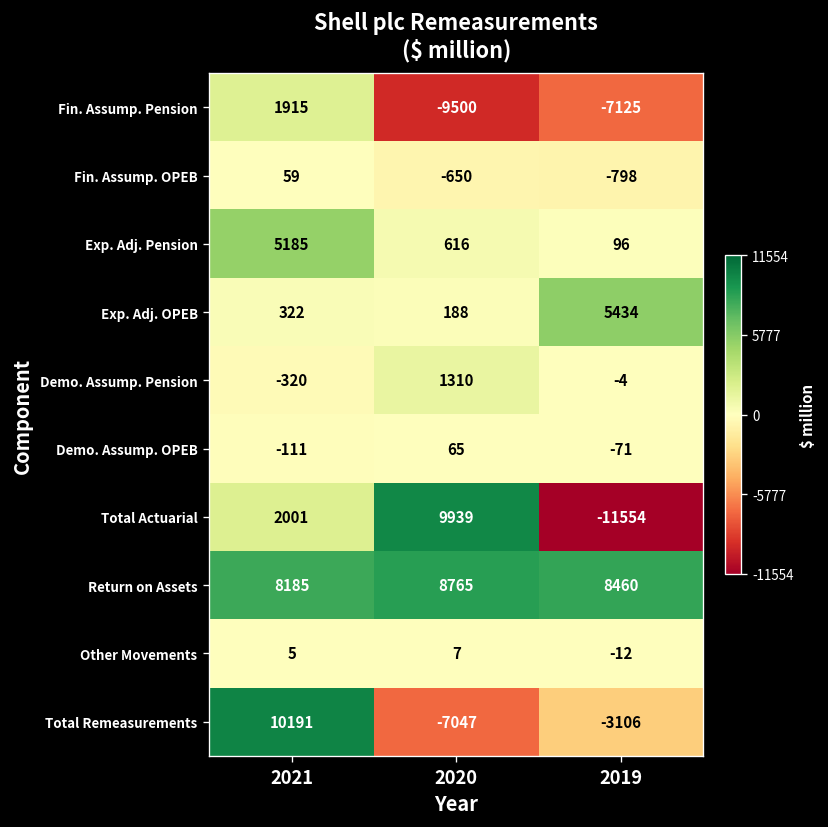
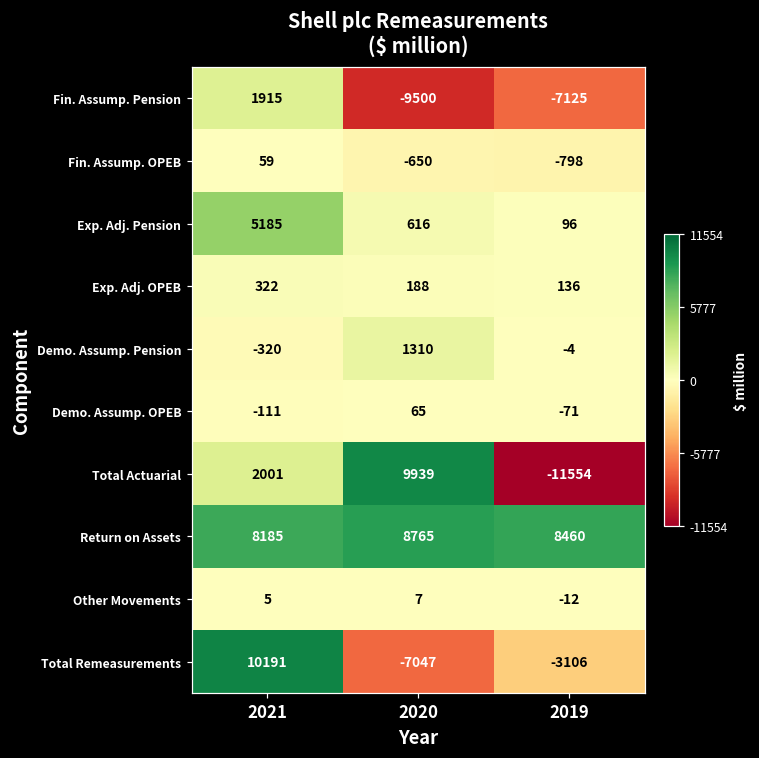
Exp. Adj. OPEB, 2019: 5434 -> 136
